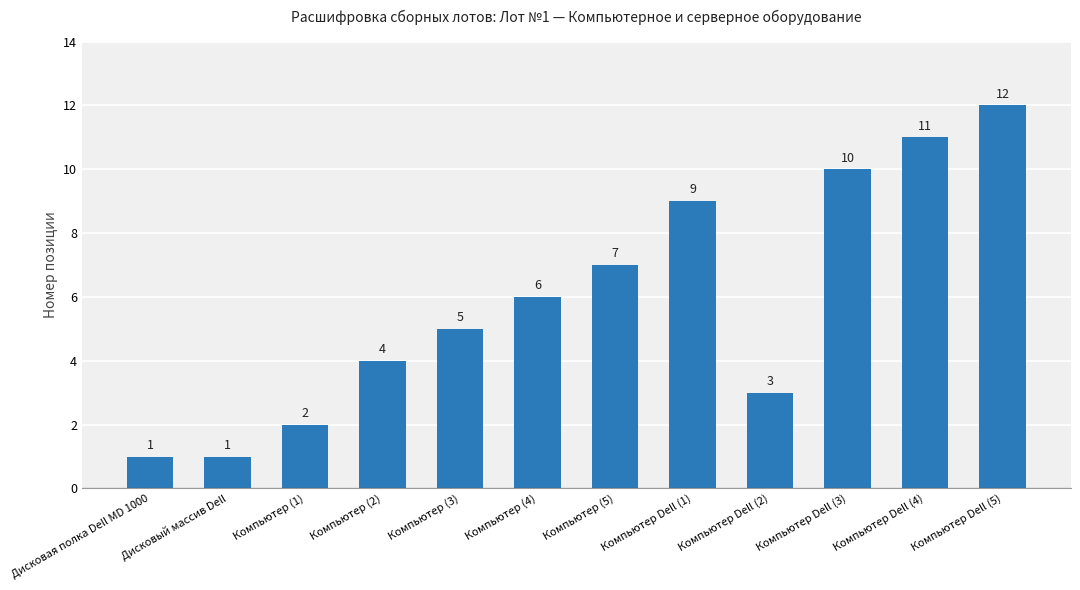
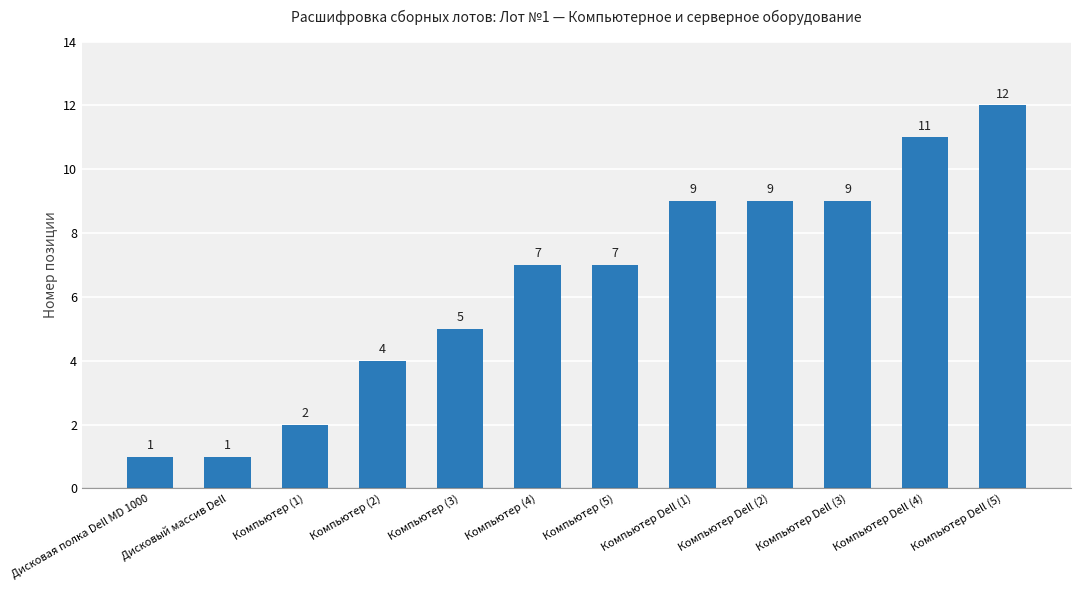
Компьютер (4): 6 -> 7
Компьютер Dell (2): 3 -> 9
Компьютер Dell (3): 10 -> 9
